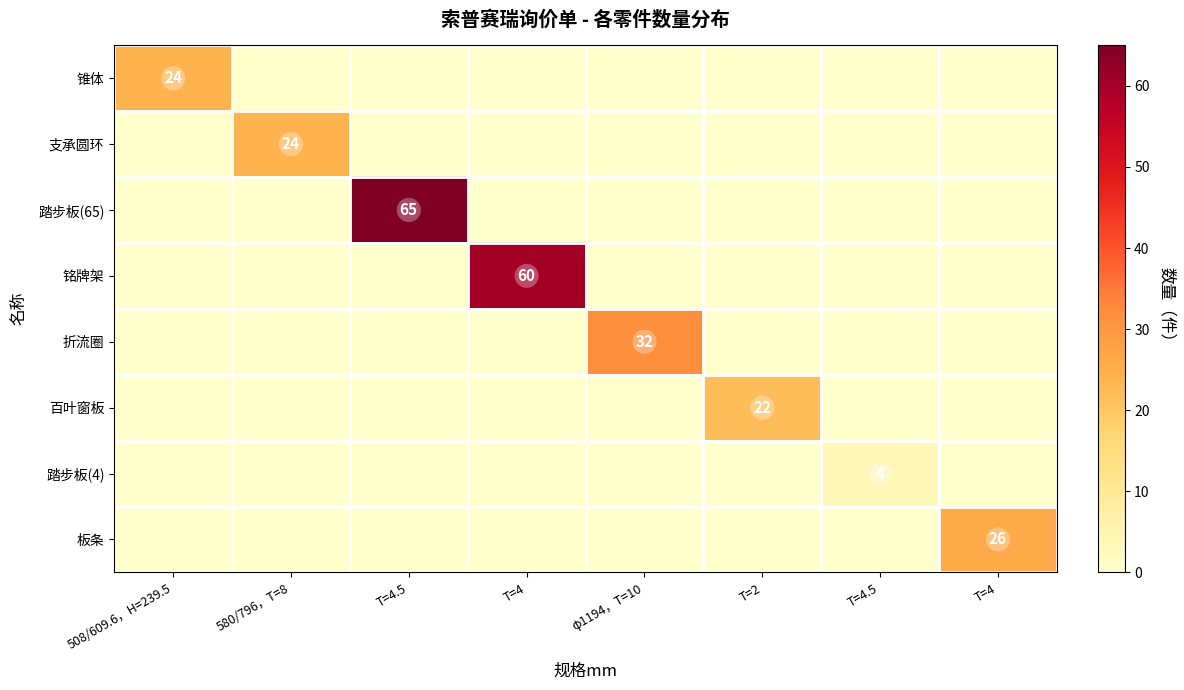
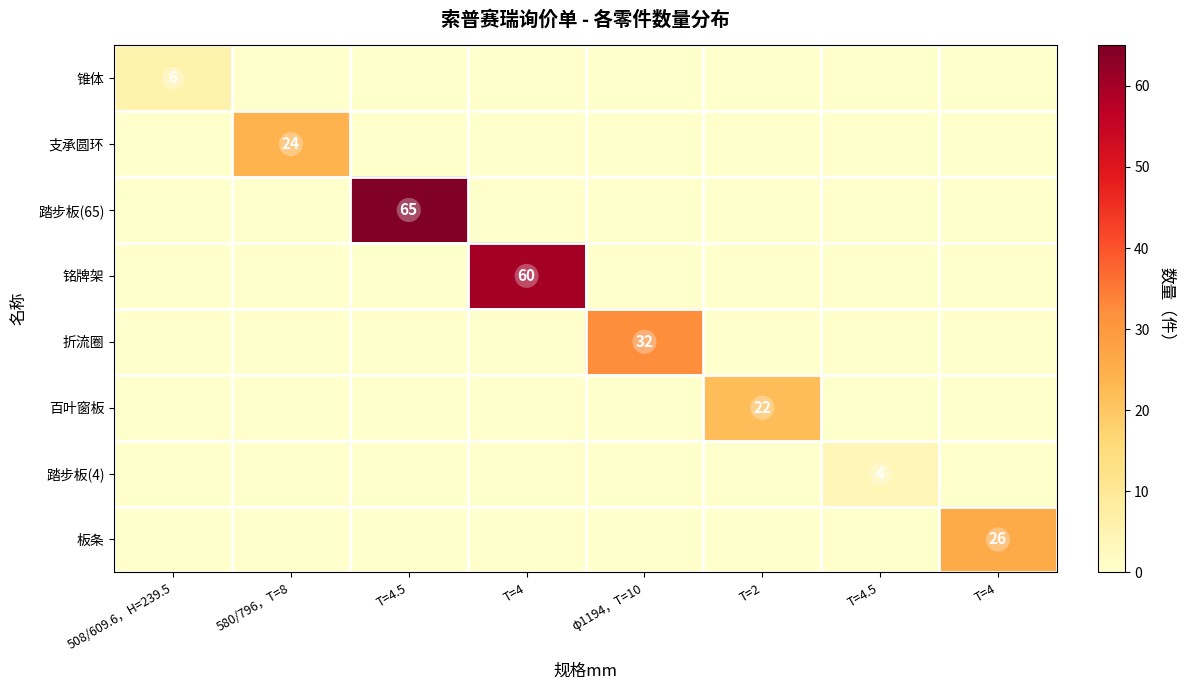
锥体, 508/609.6，H=239.5: 24 -> 6
